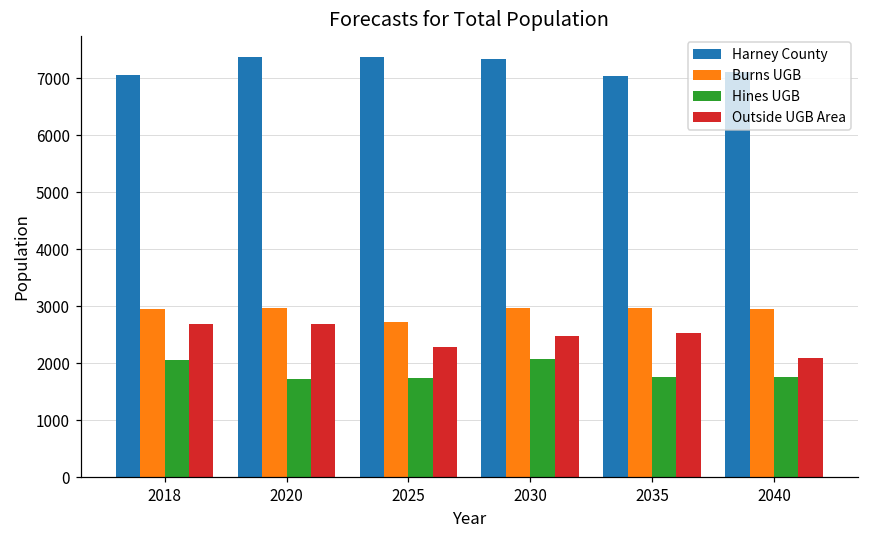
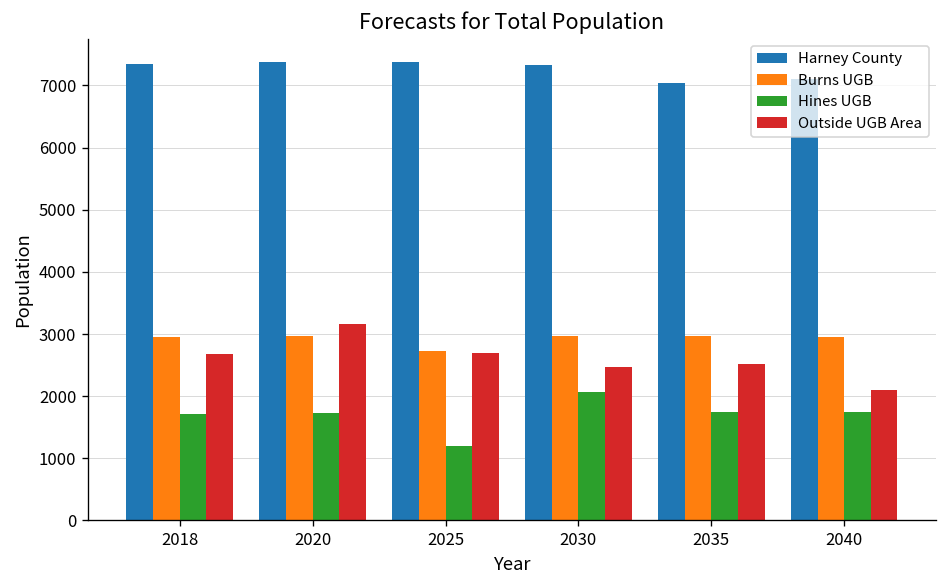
Harney County, 2018: 7100 -> 7300
Hines UGB, 2018: 2100 -> 1700
Outside UGB Area, 2020: 2700 -> 3200
Hines UGB, 2025: 1700 -> 1200
Outside UGB Area, 2025: 2300 -> 2700
